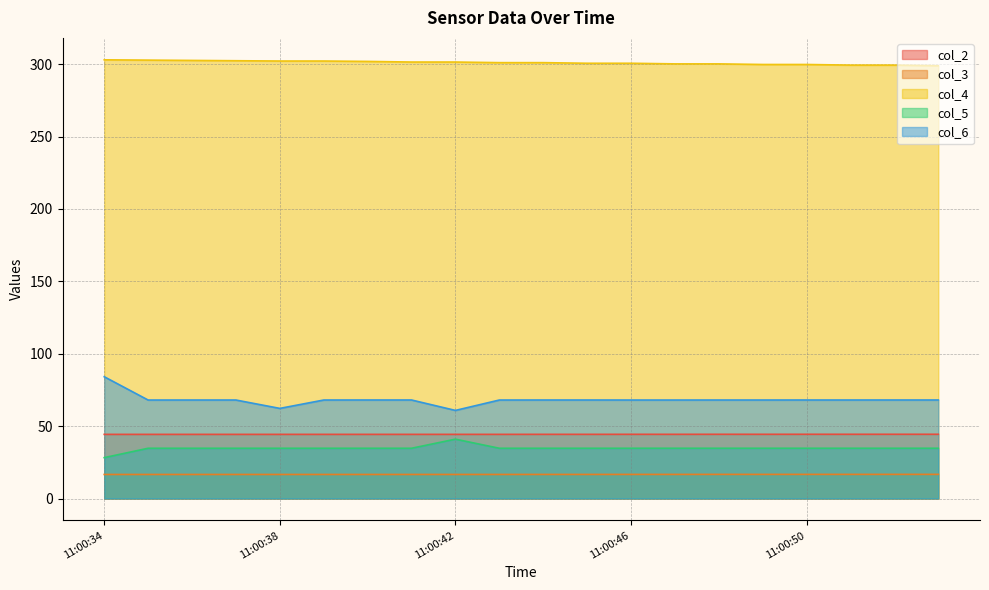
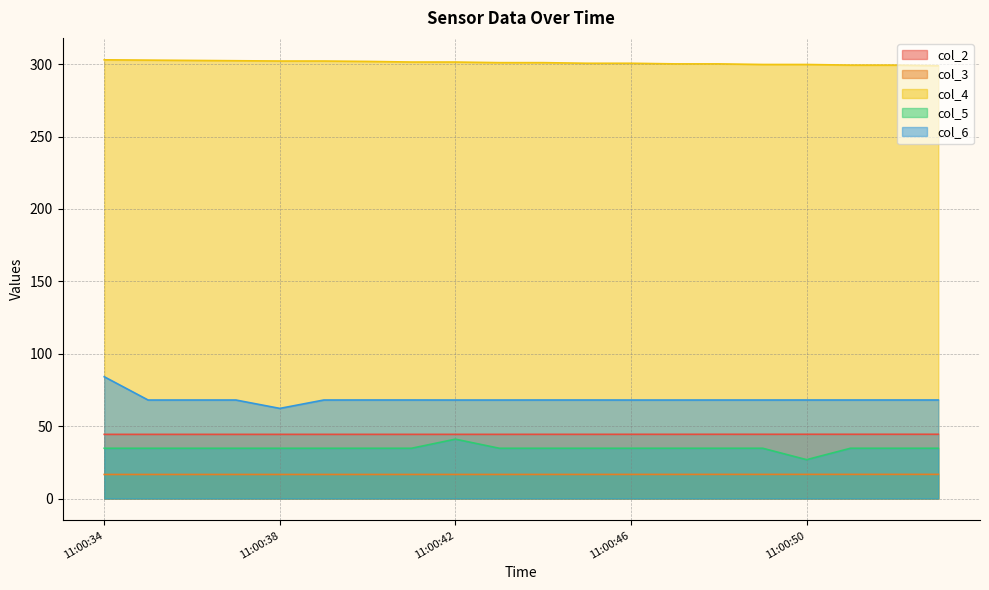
col_5, 11:00:34: 28 -> 35
col_6, 11:00:42: 61 -> 68
col_5, 11:00:50: 35 -> 27
